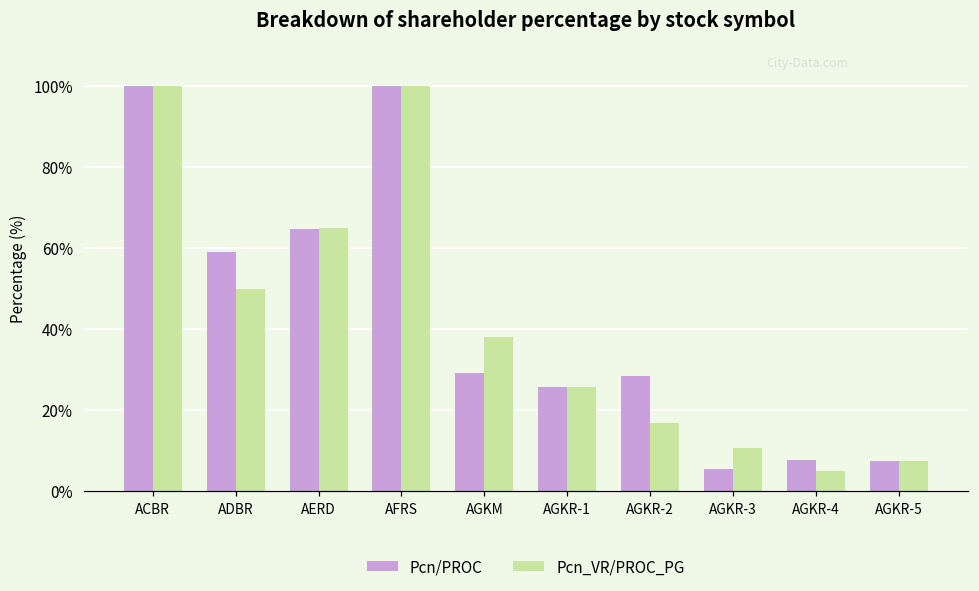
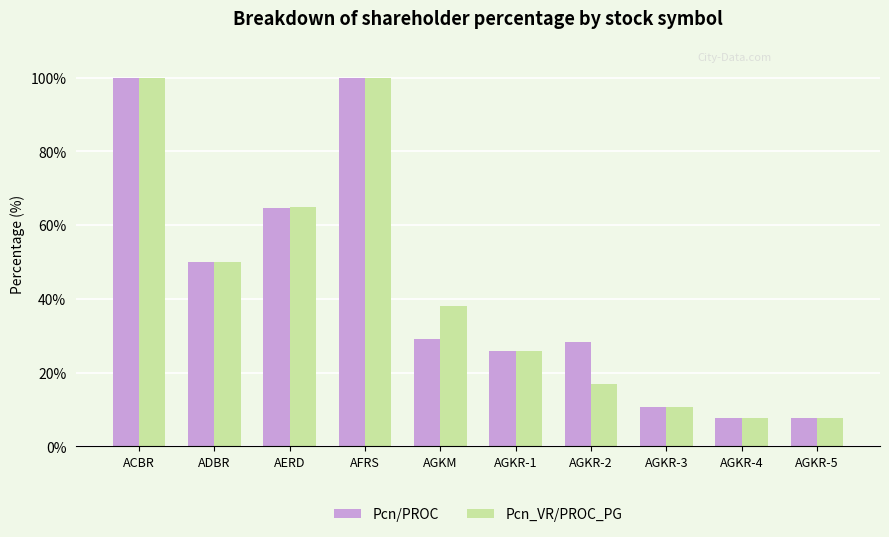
Pcn/PROC, ADBR: 59% -> 50%
Pcn/PROC, AGKR-3: 6% -> 11%
Pcn_VR/PROC_PG, AGKR-4: 5% -> 8%
